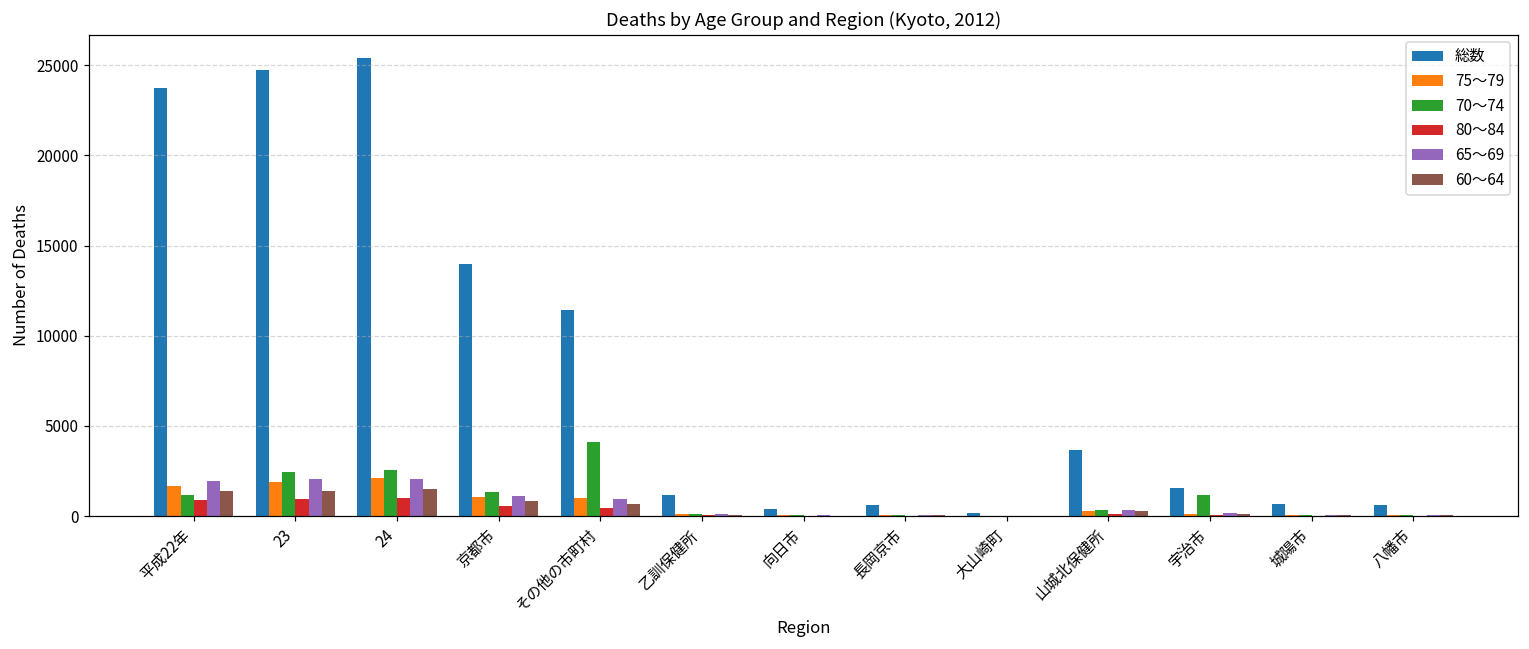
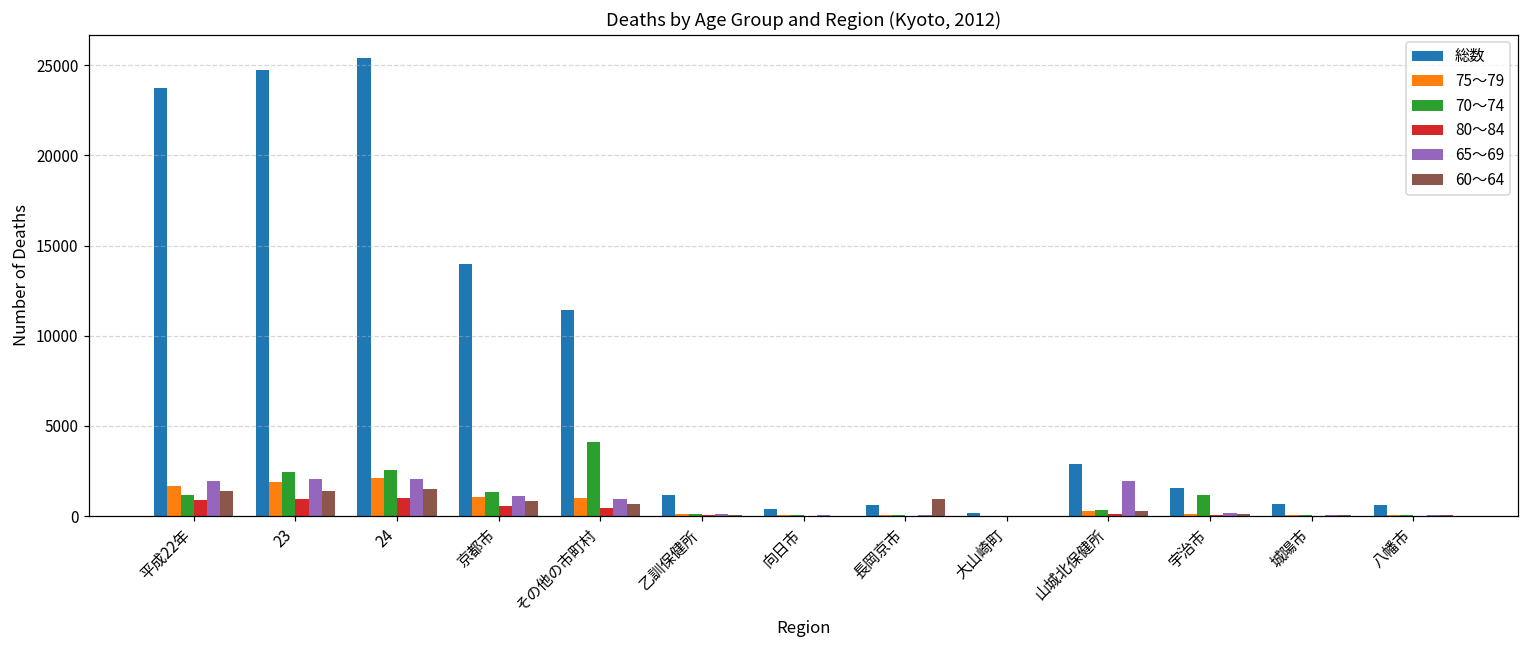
60～64, 長岡京市: 0 -> 1000
総数, 山城北保健所: 3700 -> 2900
65～69, 山城北保健所: 300 -> 2000
